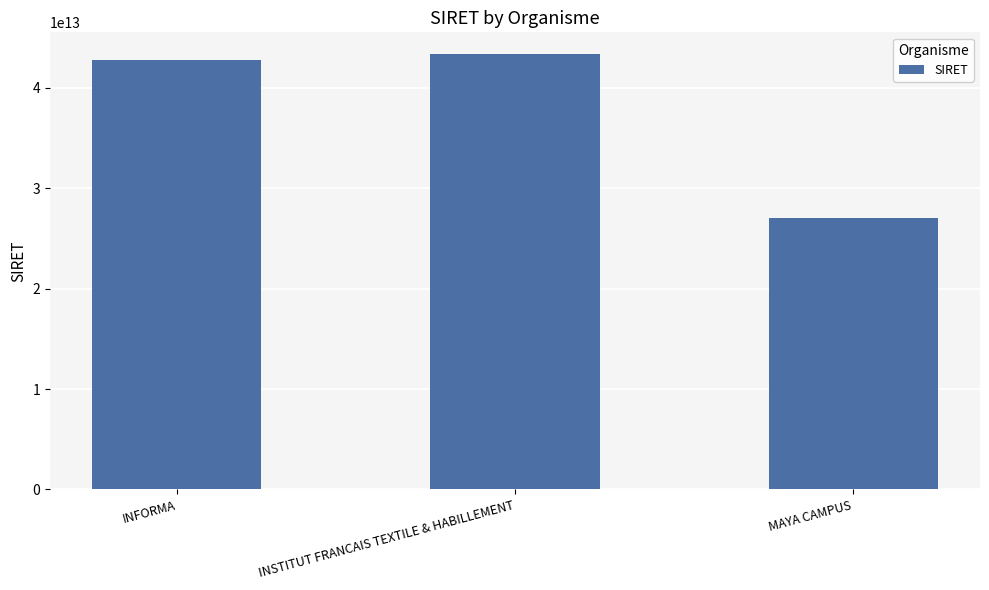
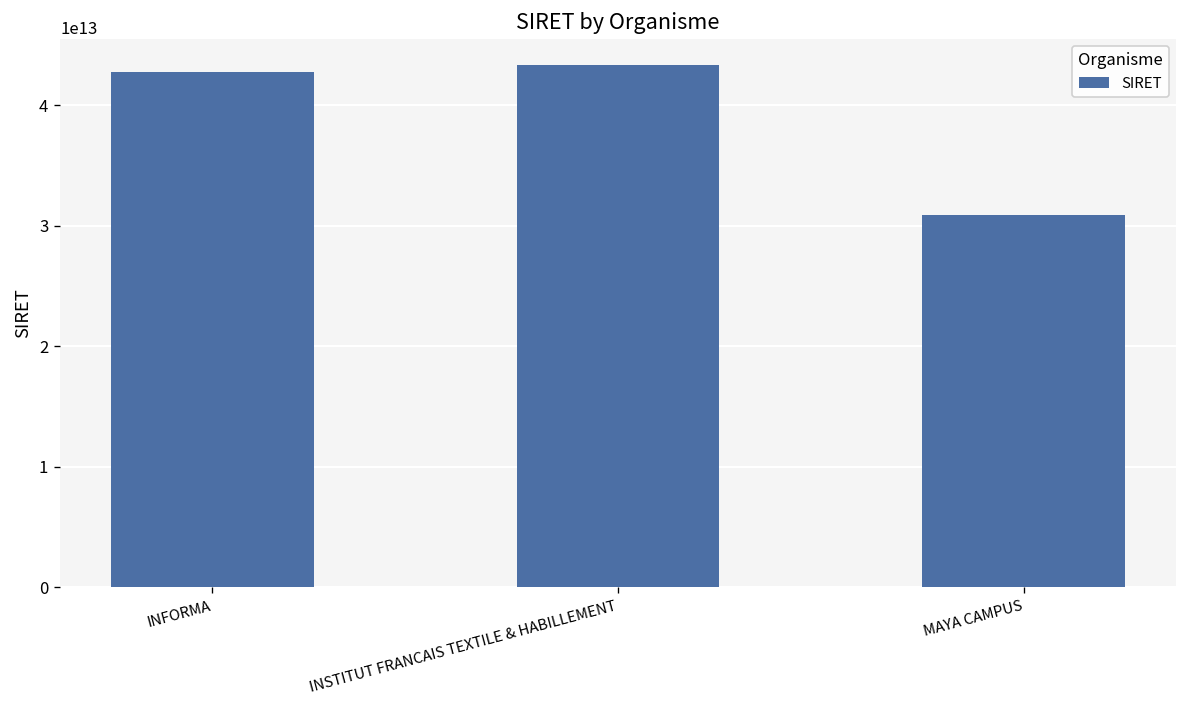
MAYA CAMPUS: 27000000000000 -> 30900000000000
